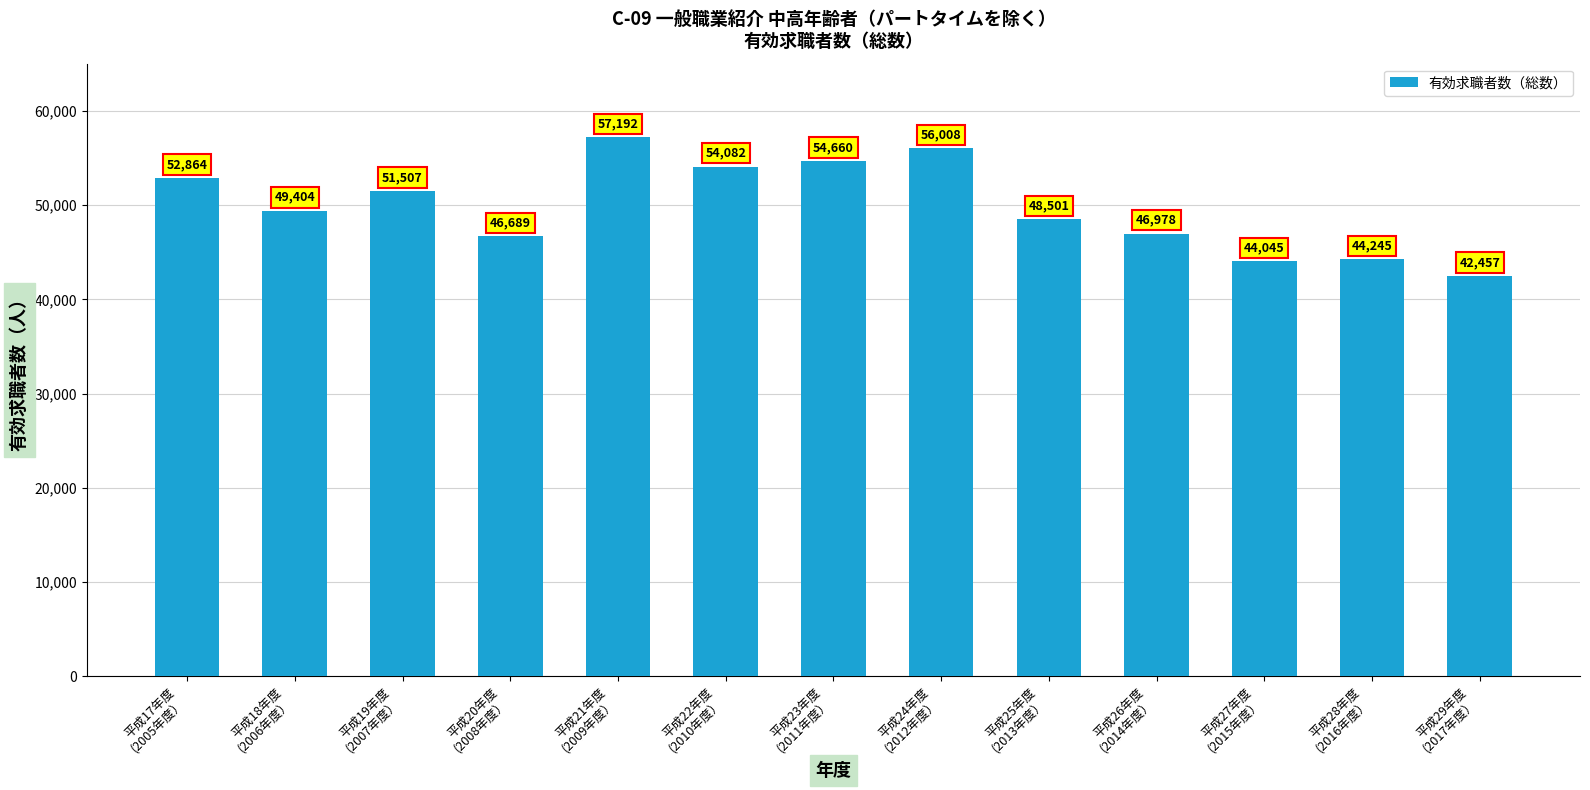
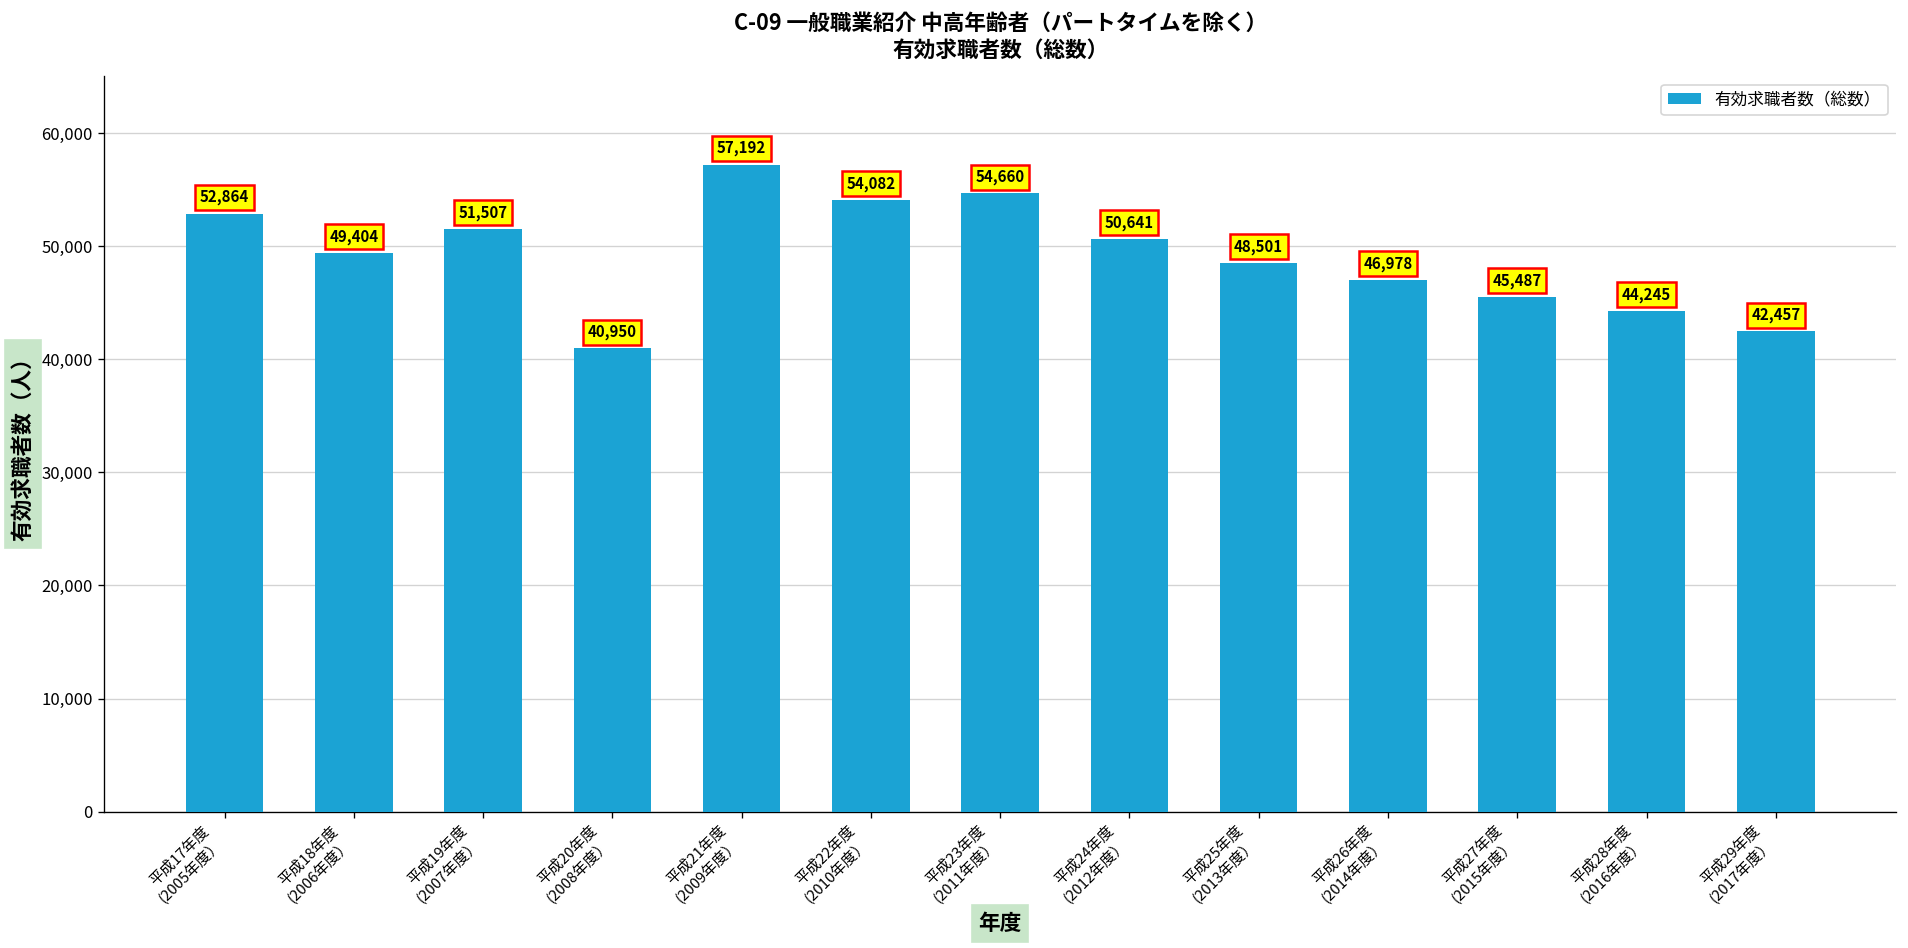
平成20年度 (2008年度）: 46,689 -> 40,950
平成24年度 (2012年度）: 56,008 -> 50,641
平成27年度 (2015年度）: 44,045 -> 45,487
